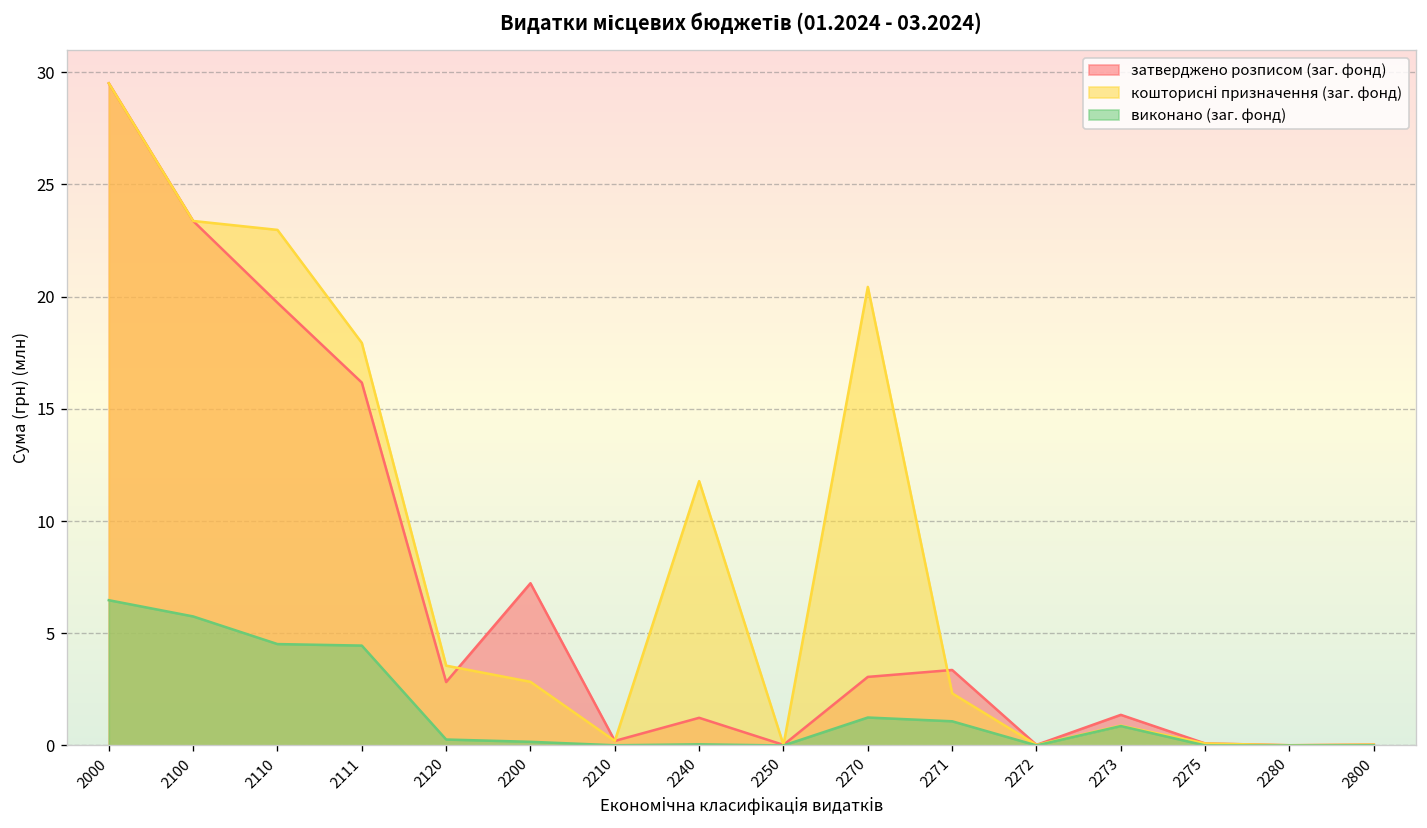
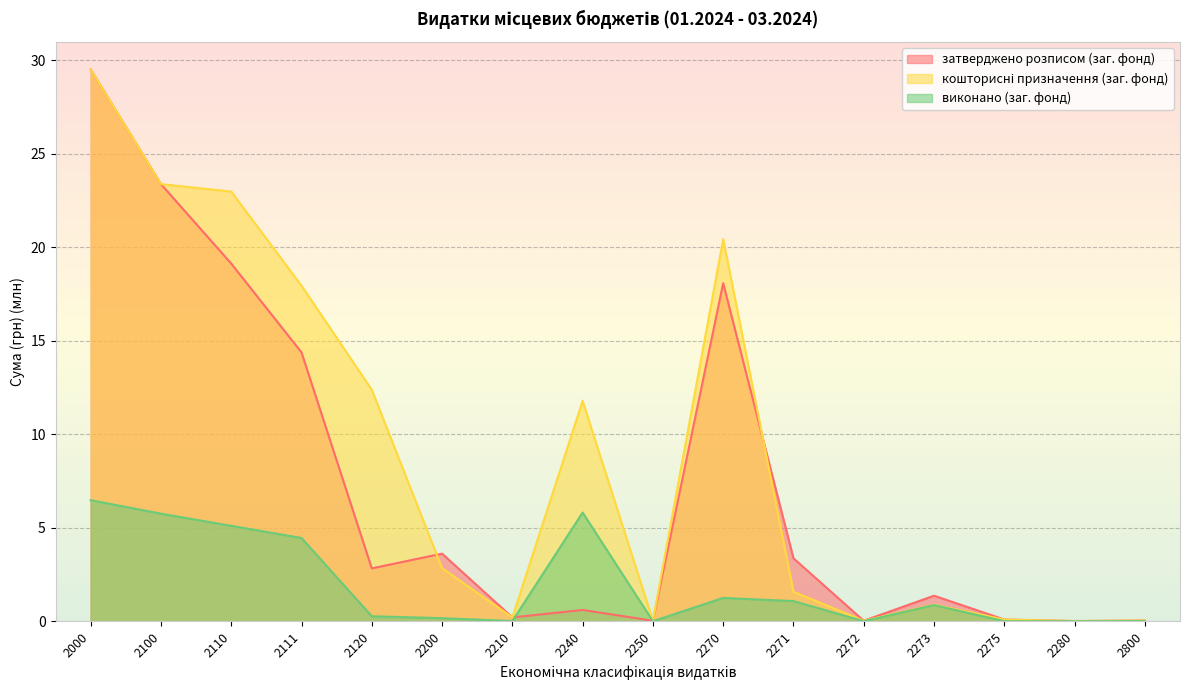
затверджено розписом (заг. фонд), 2110: 19.7 -> 19.1
виконано (заг. фонд), 2110: 4.5 -> 5.1
затверджено розписом (заг. фонд), 2111: 16.2 -> 14.4
кошторисні призначення (заг. фонд), 2120: 3.6 -> 12.4
затверджено розписом (заг. фонд), 2200: 7.2 -> 3.6
затверджено розписом (заг. фонд), 2240: 1.2 -> 0.6
виконано (заг. фонд), 2240: 0.1 -> 5.8
затверджено розписом (заг. фонд), 2270: 3.1 -> 18.1
кошторисні призначення (заг. фонд), 2271: 2.3 -> 1.6
